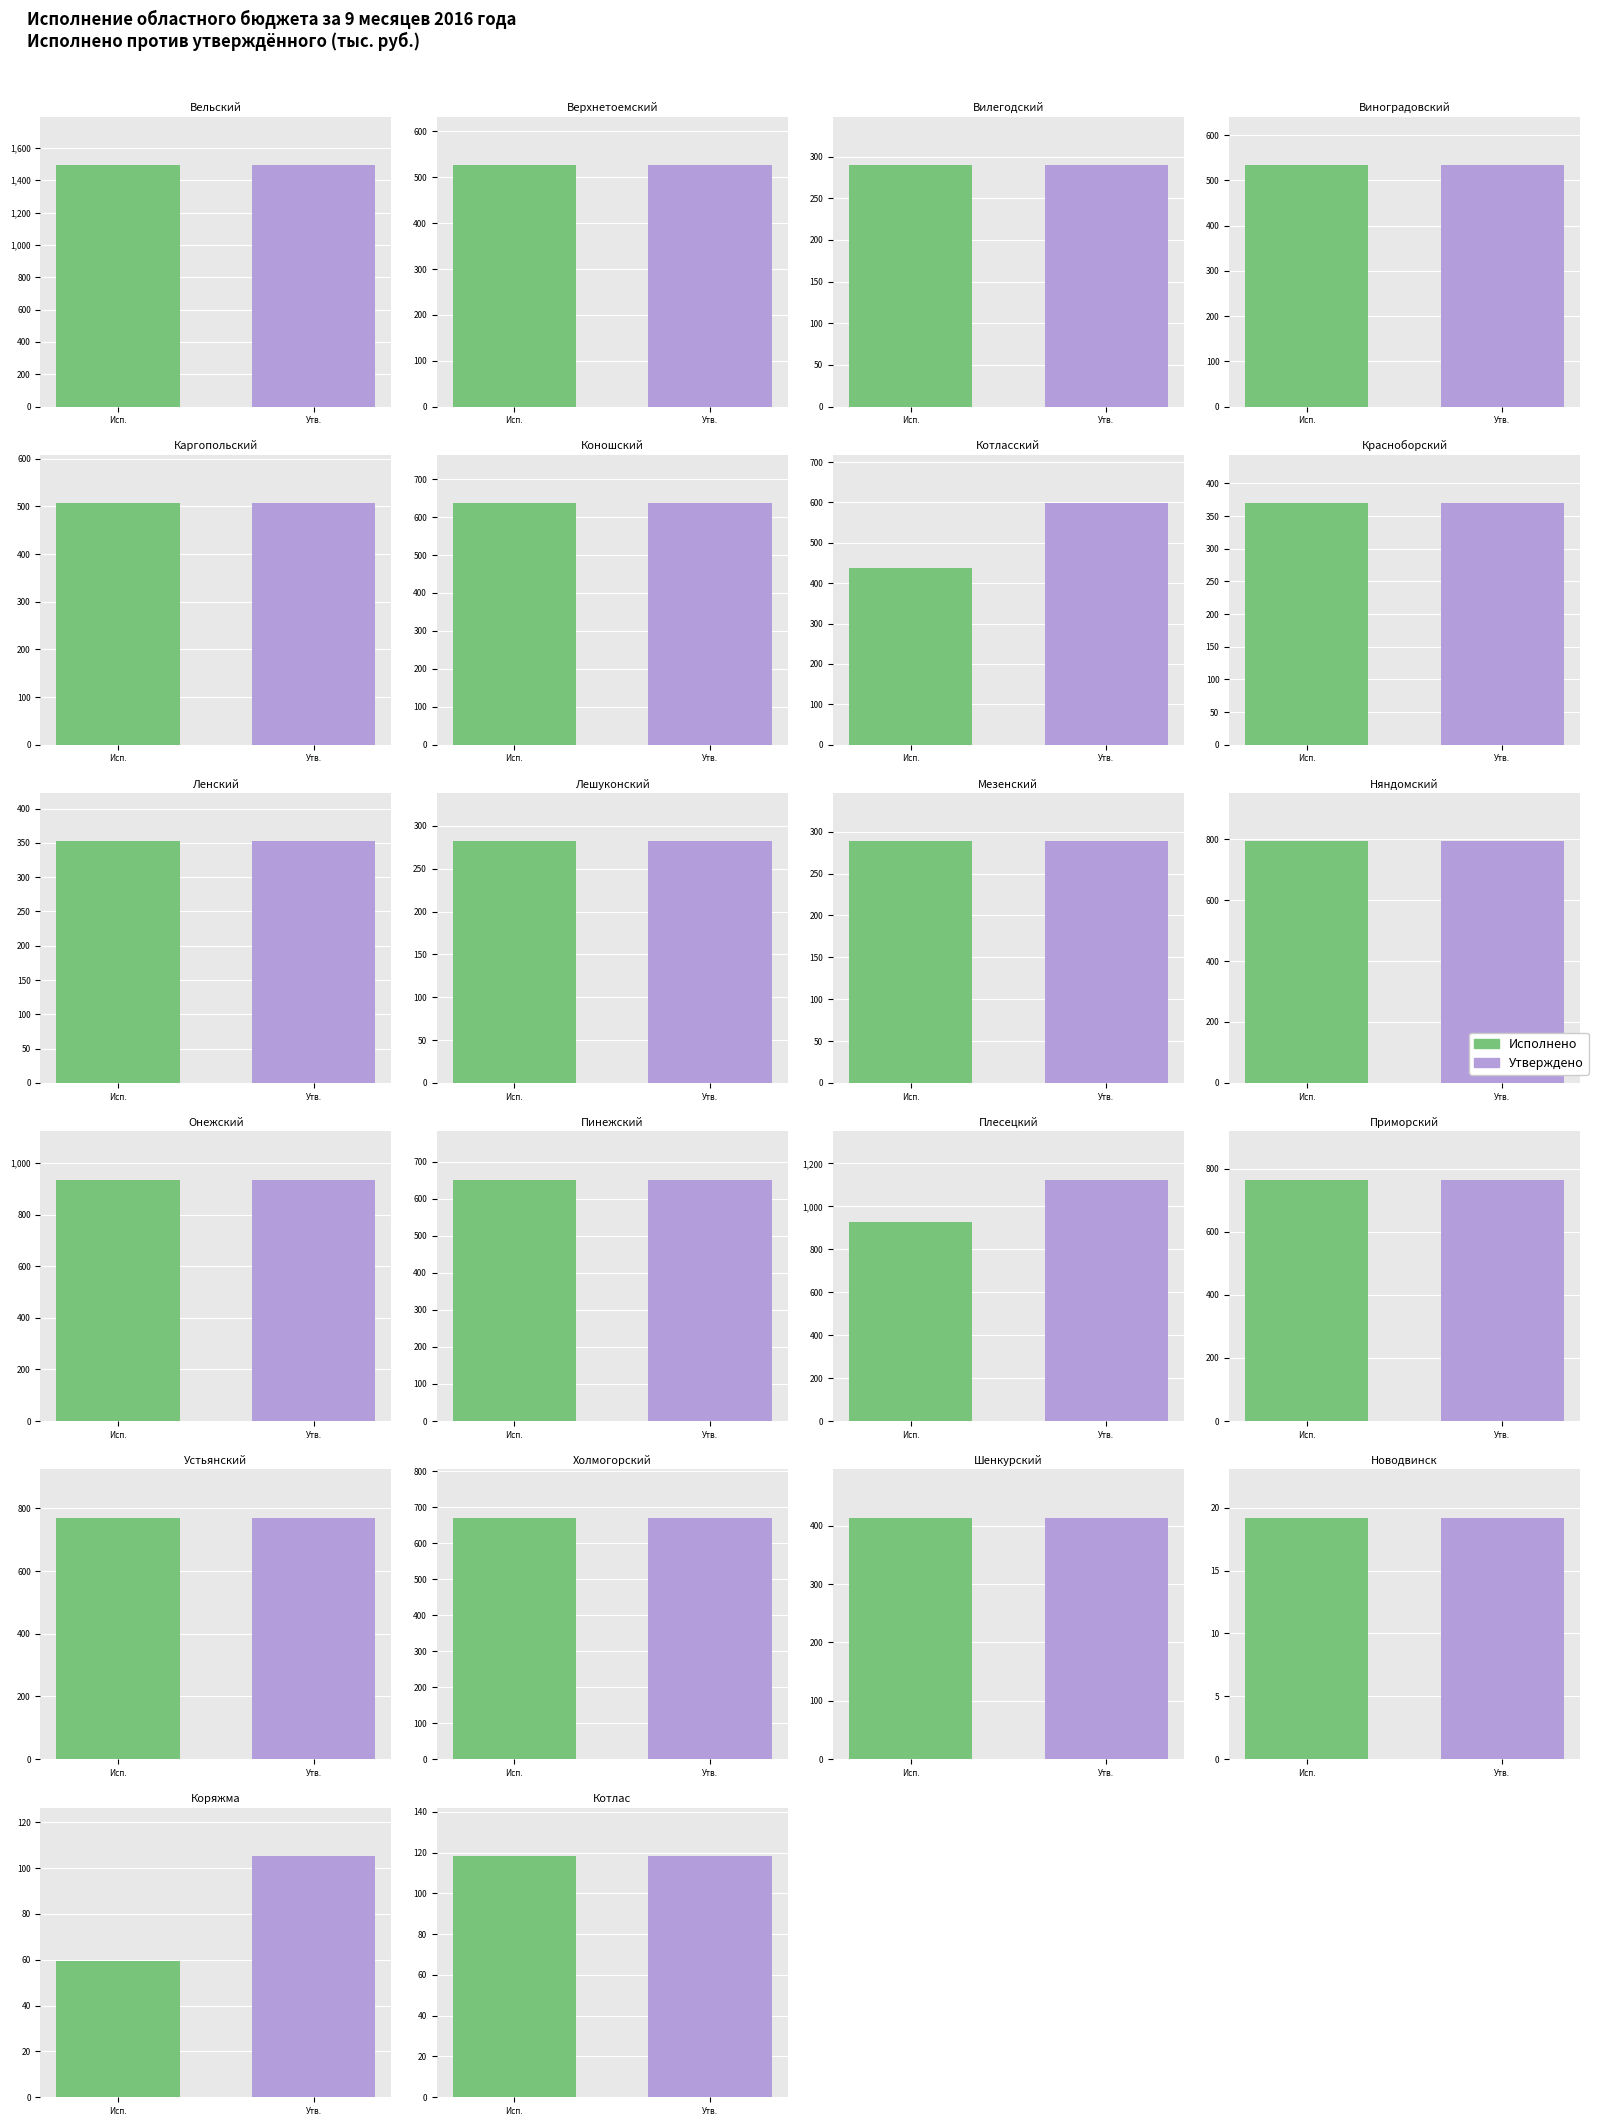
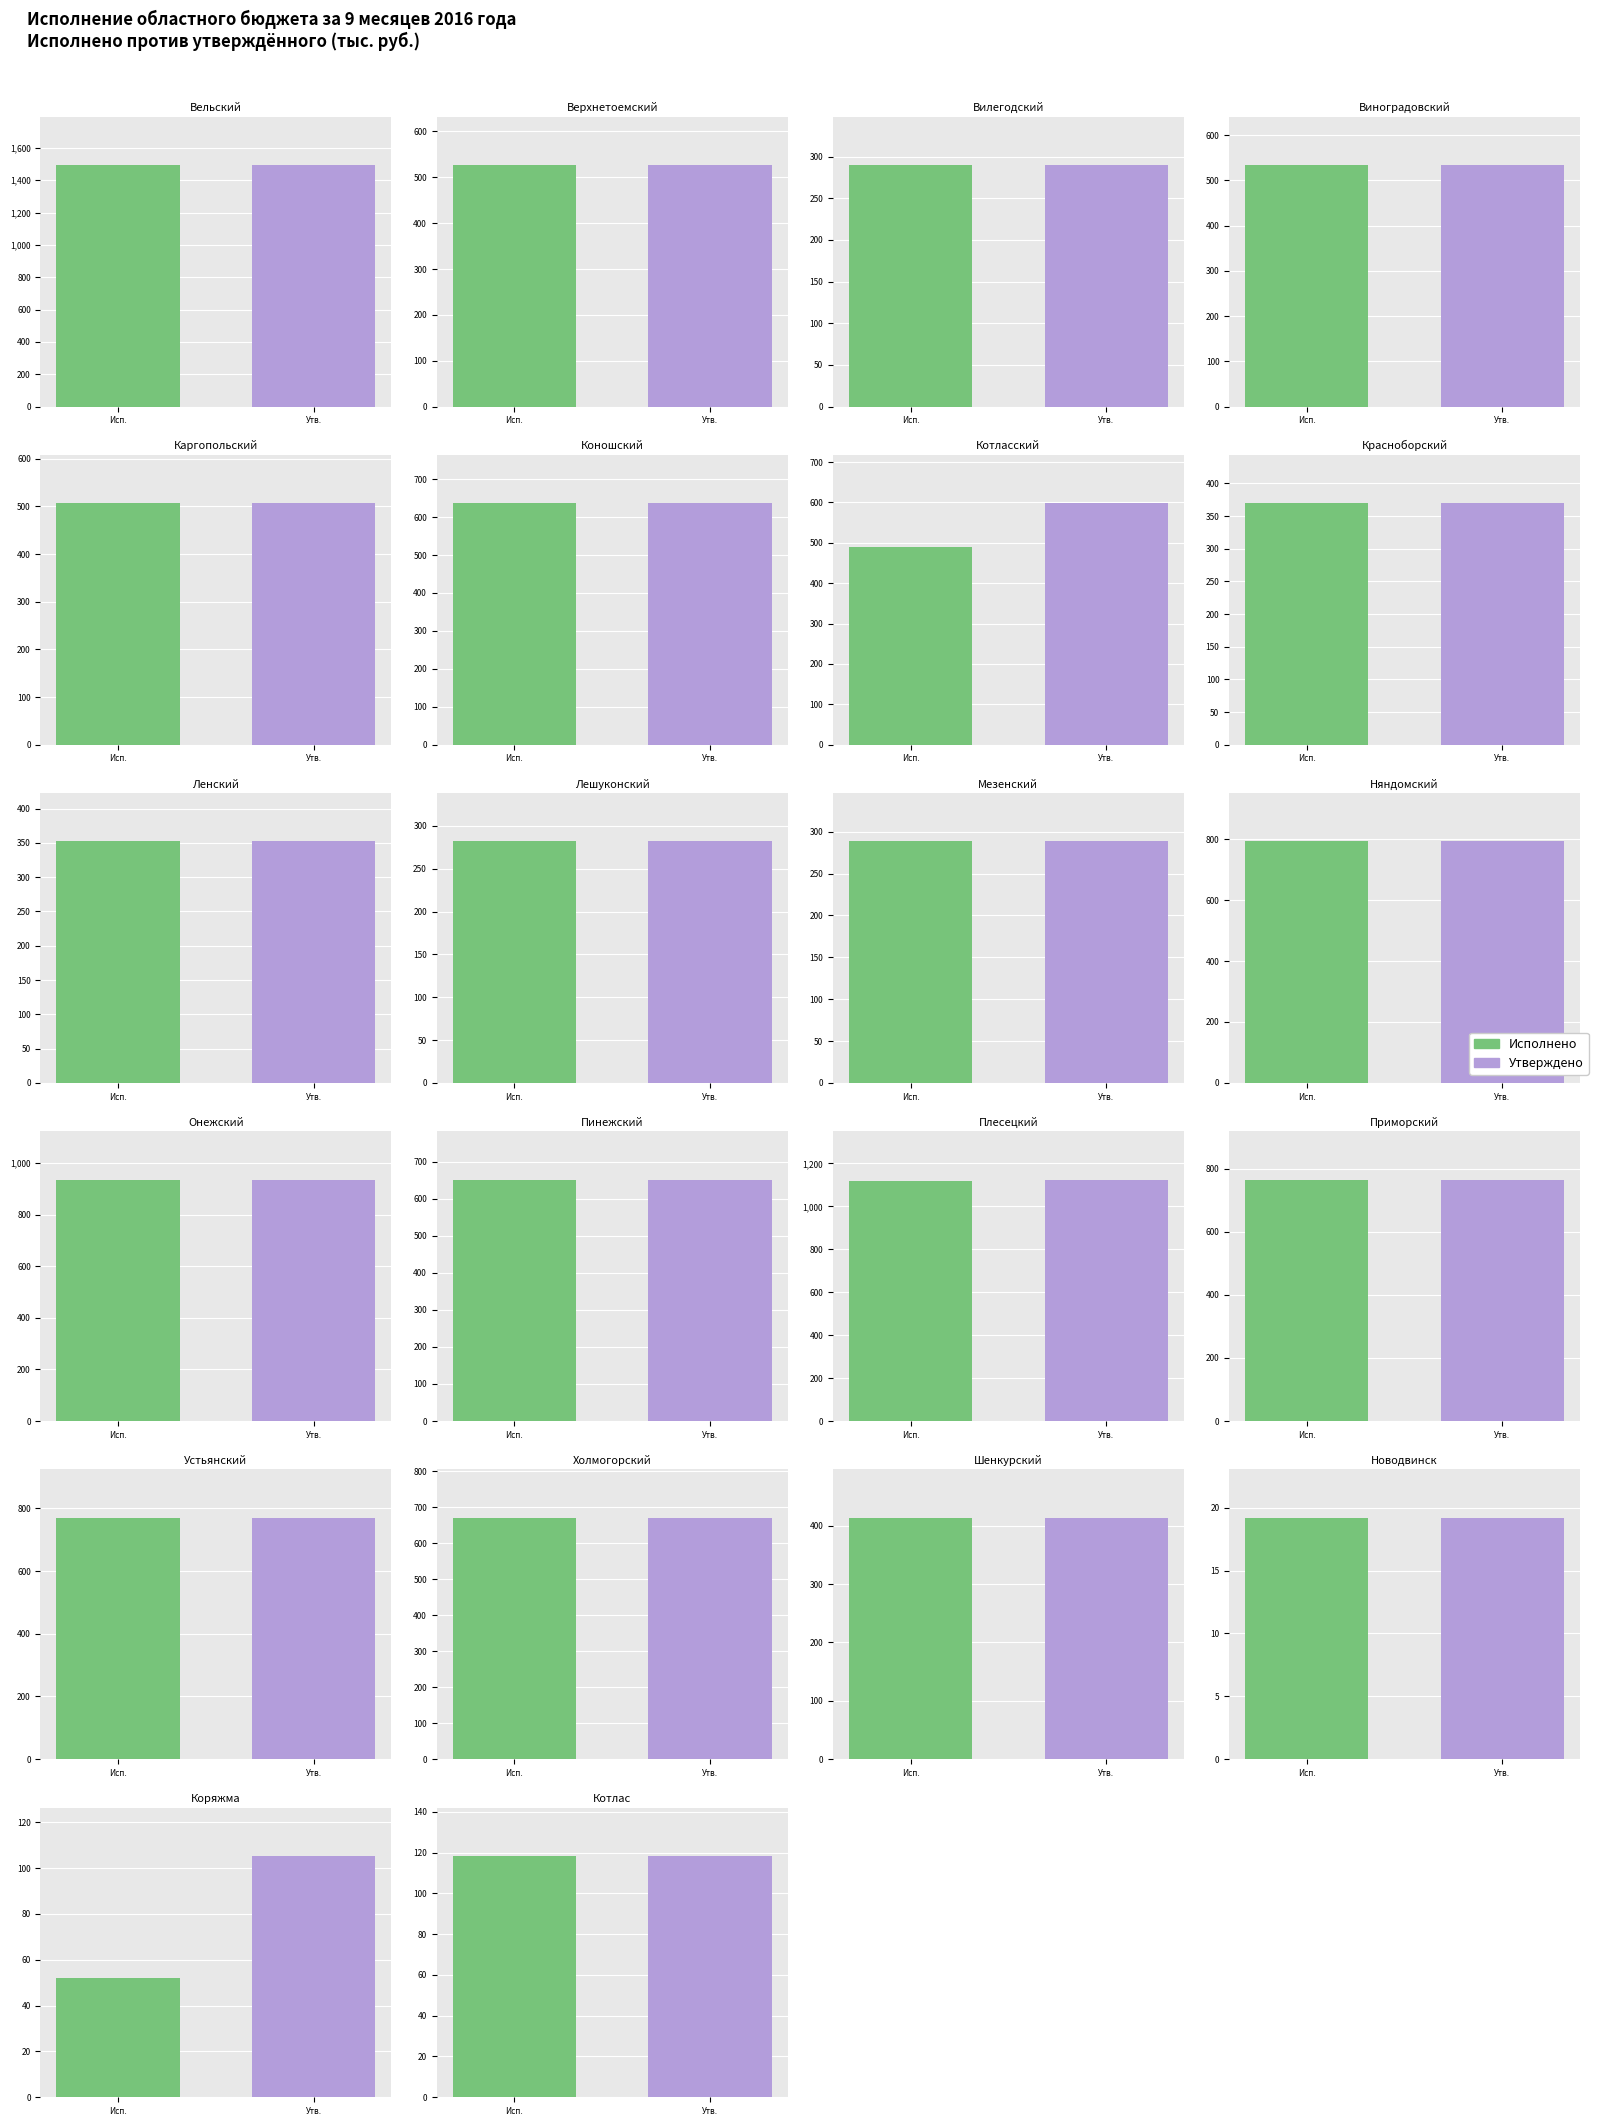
Котласский, Исп.: 440 -> 490
Плесецкий, Исп.: 930 -> 1,120
Коряжма, Исп.: 59 -> 52
